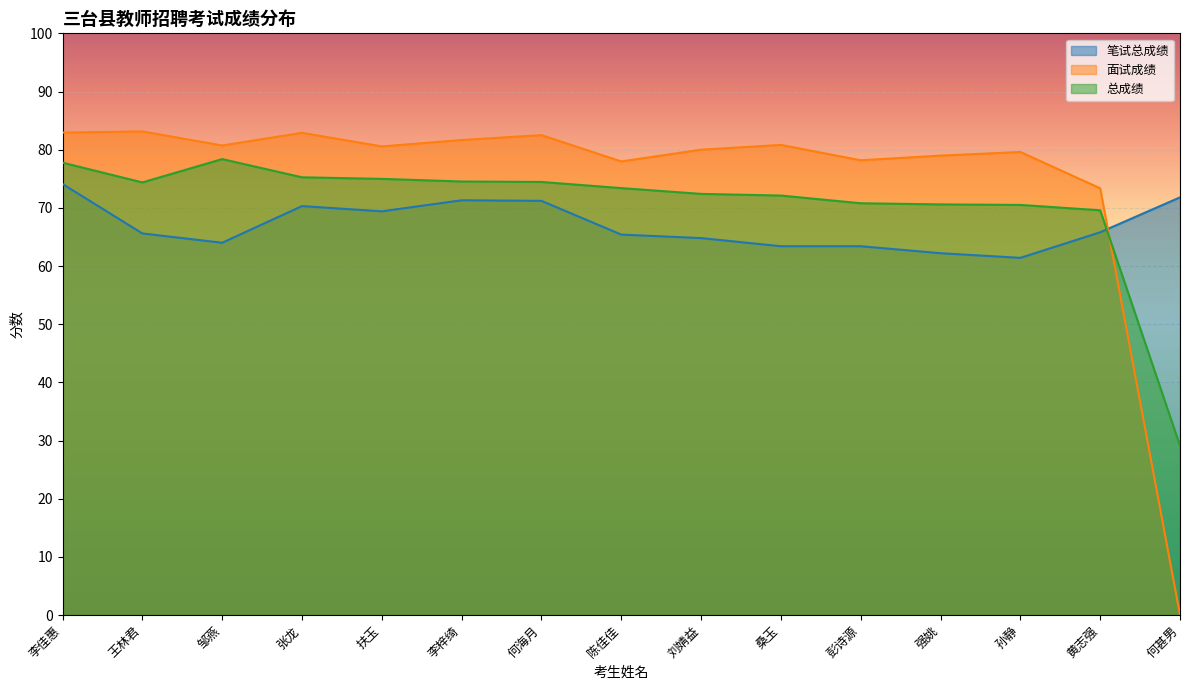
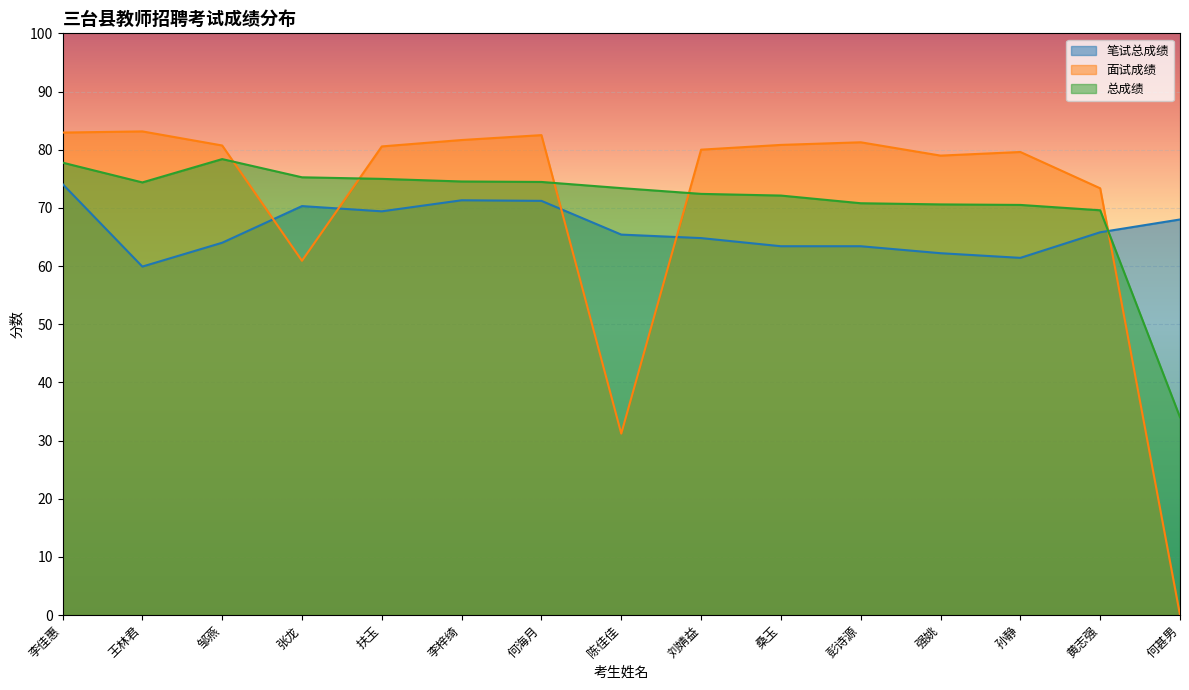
笔试总成绩, 王林君: 66 -> 60
面试成绩, 张龙: 83 -> 61
面试成绩, 陈佳佳: 78 -> 31
面试成绩, 彭诗源: 78 -> 81
笔试总成绩, 何甚男: 72 -> 68
总成绩, 何甚男: 29 -> 34
